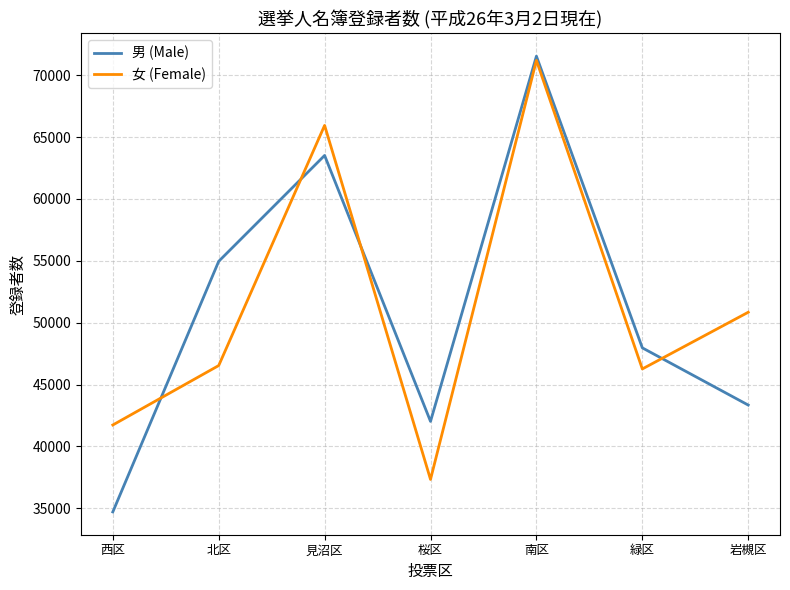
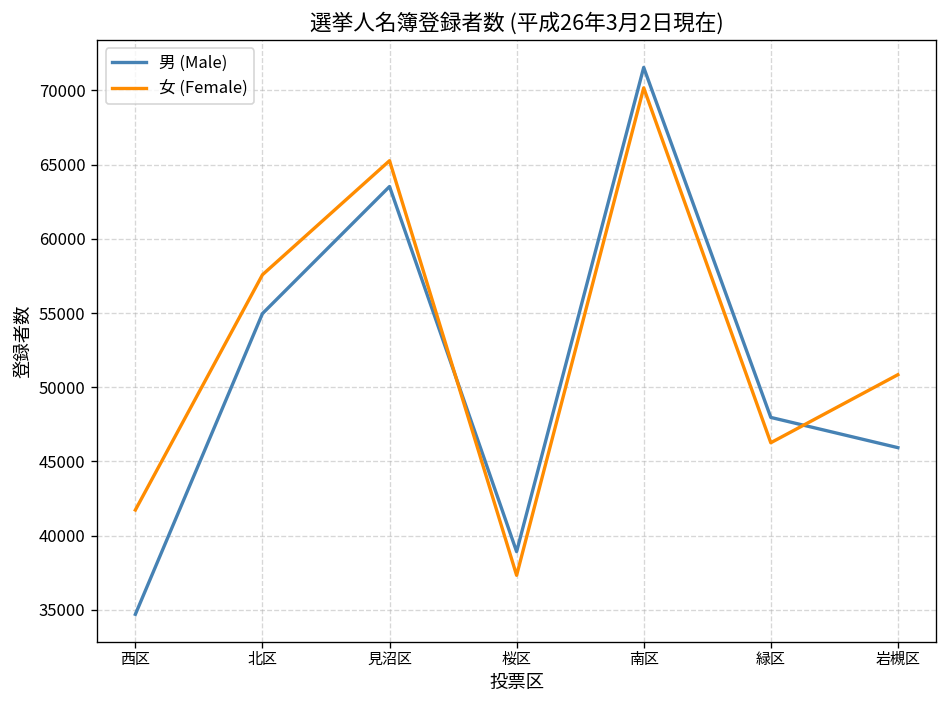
女 (Female), 北区: 46500 -> 57600
女 (Female), 見沼区: 66000 -> 65300
男 (Male), 桜区: 42000 -> 38900
女 (Female), 南区: 71200 -> 70200
男 (Male), 岩槻区: 43300 -> 45900
